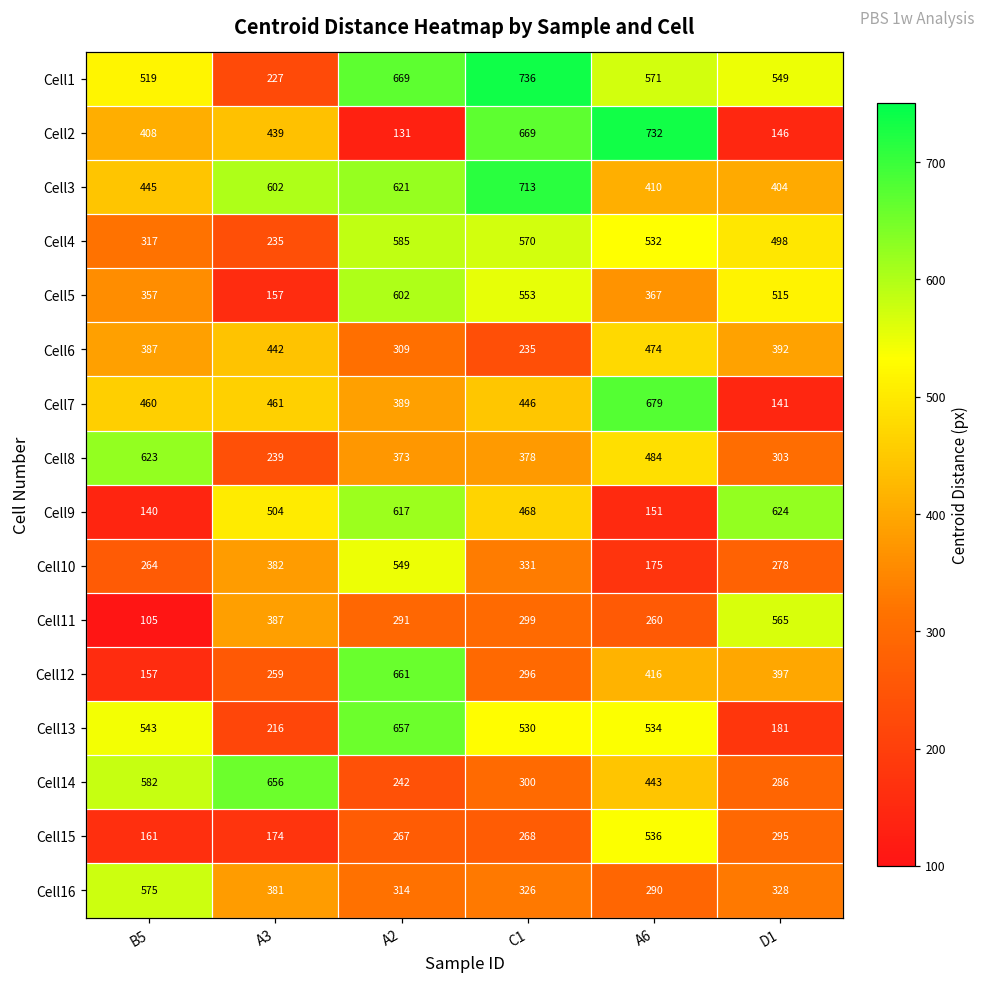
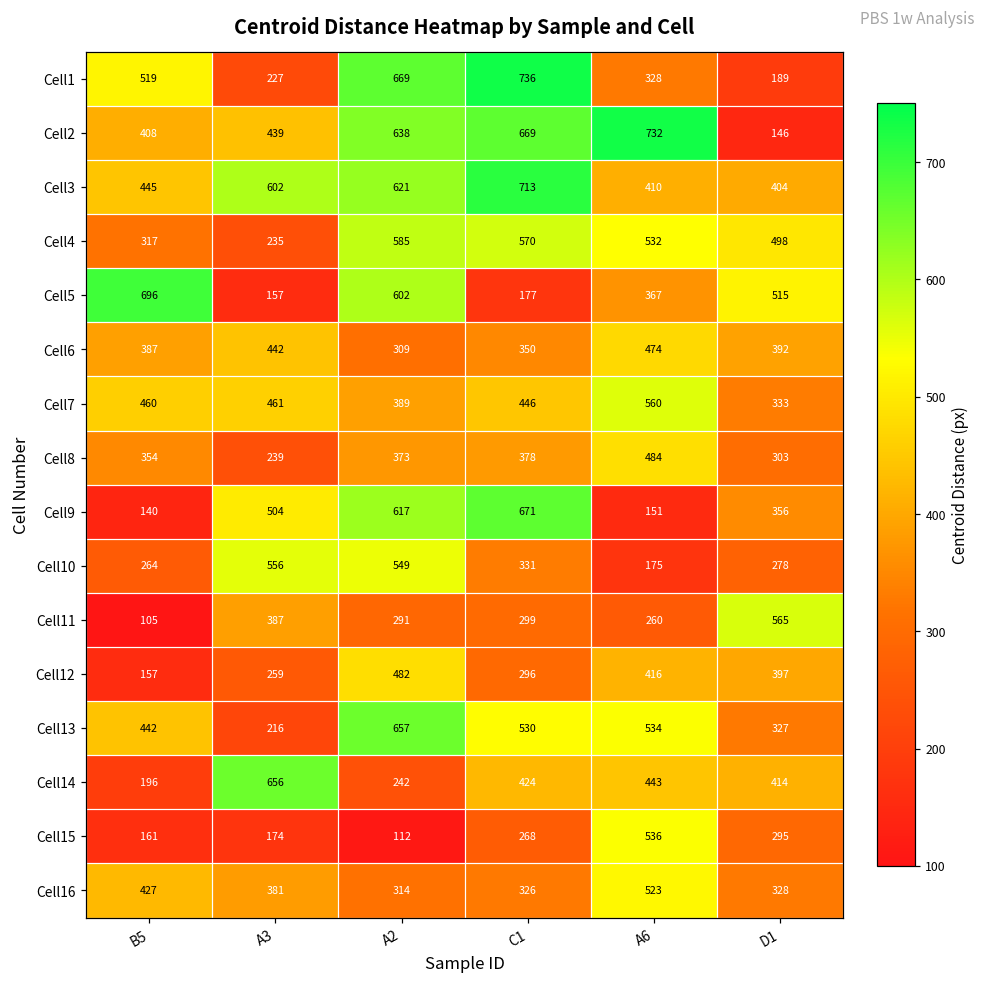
Cell1, A6: 571 -> 328
Cell1, D1: 549 -> 189
Cell2, A2: 131 -> 638
Cell5, B5: 357 -> 696
Cell5, C1: 553 -> 177
Cell6, C1: 235 -> 350
Cell7, A6: 679 -> 560
Cell7, D1: 141 -> 333
Cell8, B5: 623 -> 354
Cell9, C1: 468 -> 671
Cell9, D1: 624 -> 356
Cell10, A3: 382 -> 556
Cell12, A2: 661 -> 482
Cell13, B5: 543 -> 442
Cell13, D1: 181 -> 327
Cell14, B5: 582 -> 196
Cell14, C1: 300 -> 424
Cell14, D1: 286 -> 414
Cell15, A2: 267 -> 112
Cell16, B5: 575 -> 427
Cell16, A6: 290 -> 523
